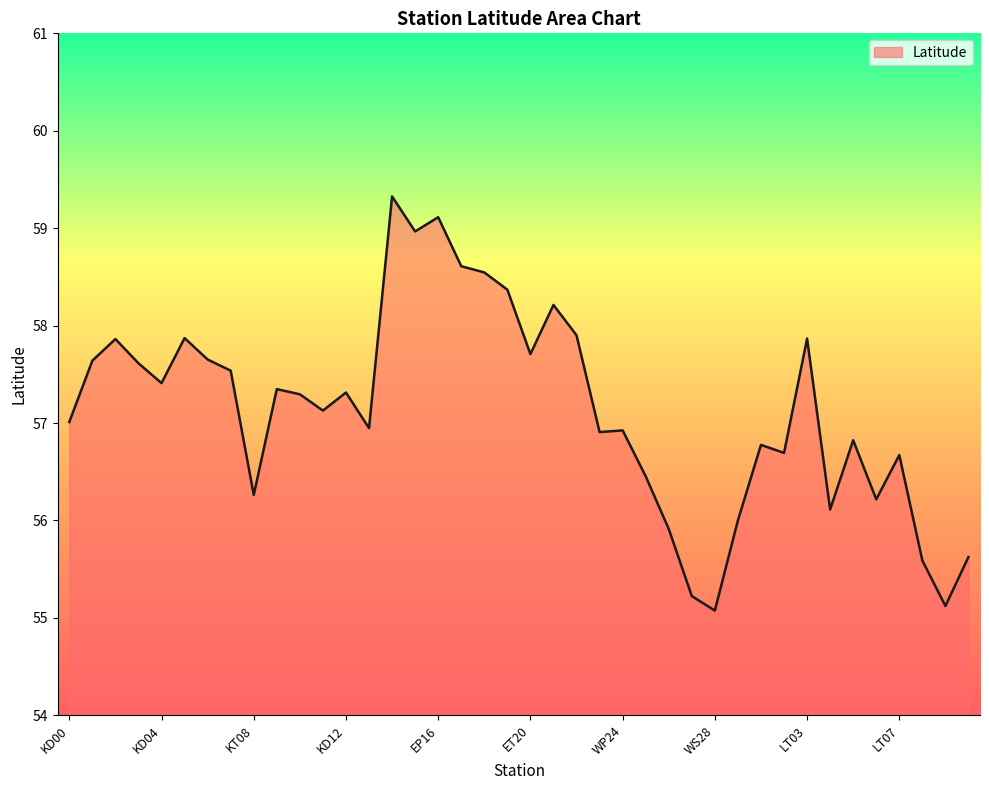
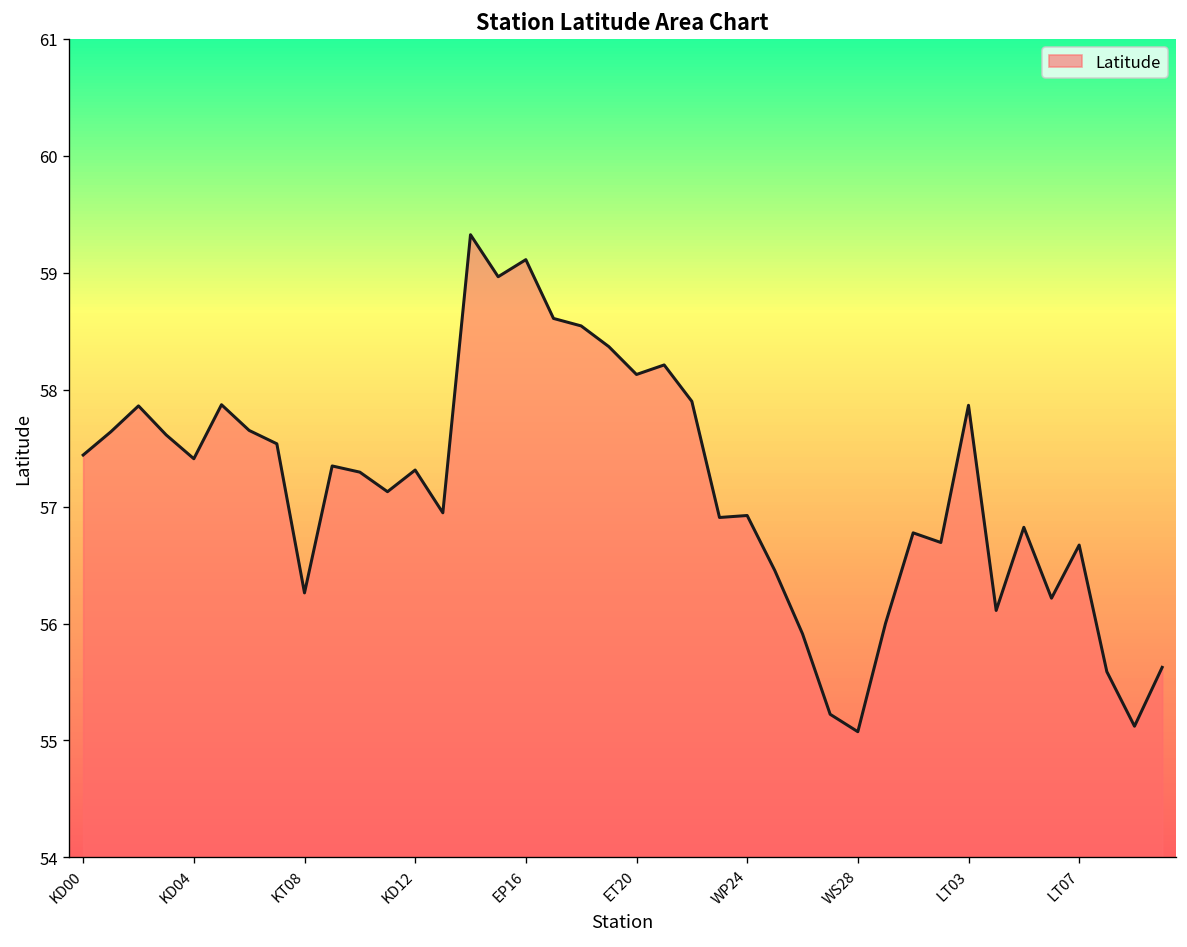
KD00: 57.0 -> 57.4
ET20: 57.7 -> 58.1
